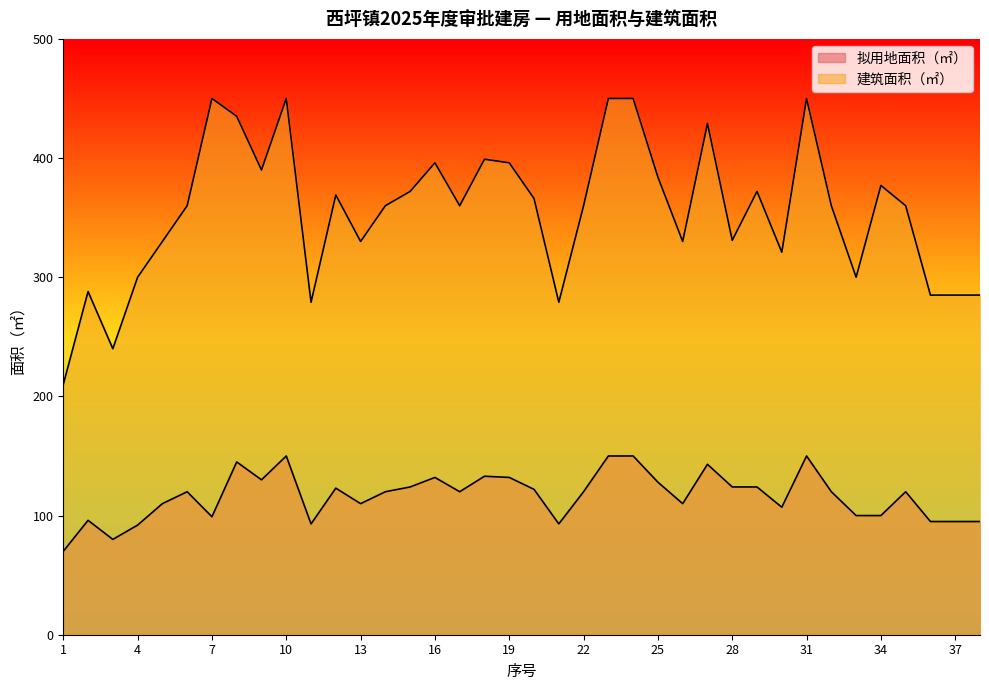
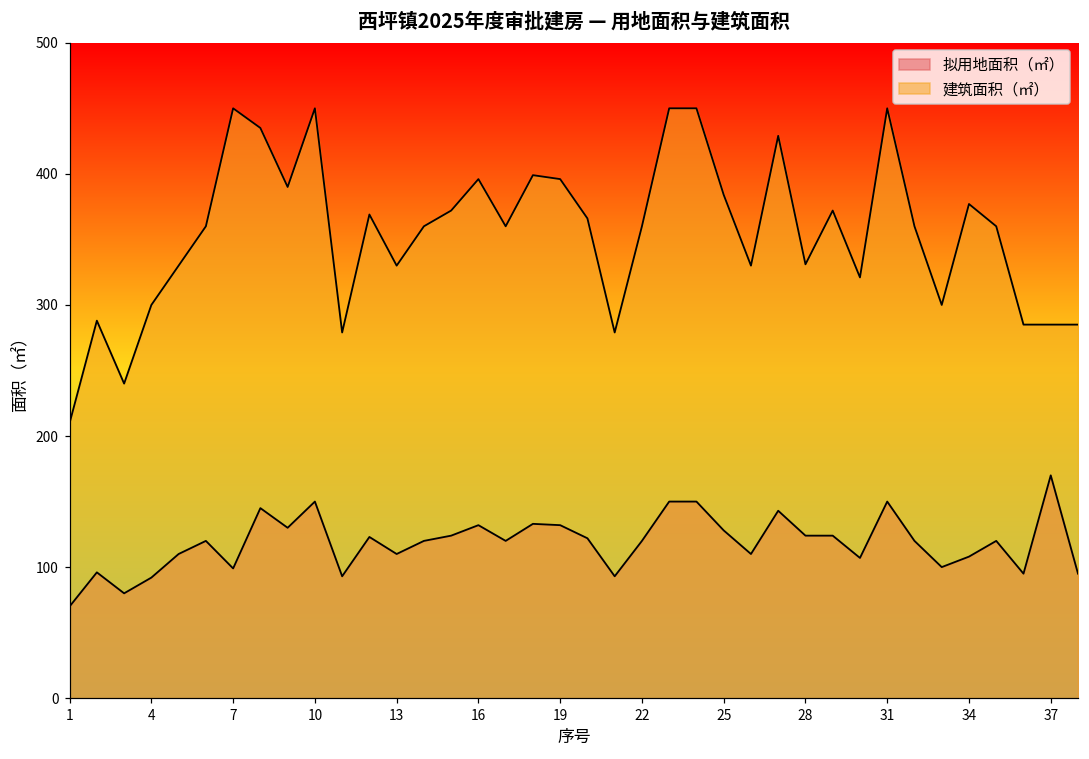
拟用地面积（㎡）, 34: 100 -> 108
拟用地面积（㎡）, 37: 95 -> 170
